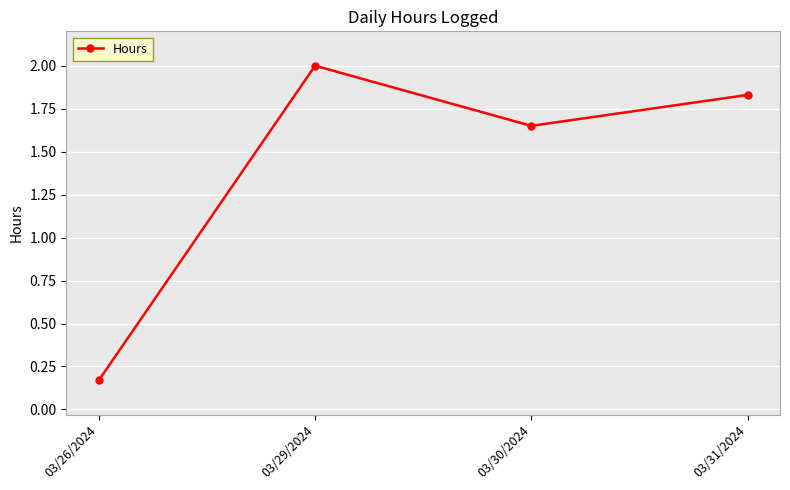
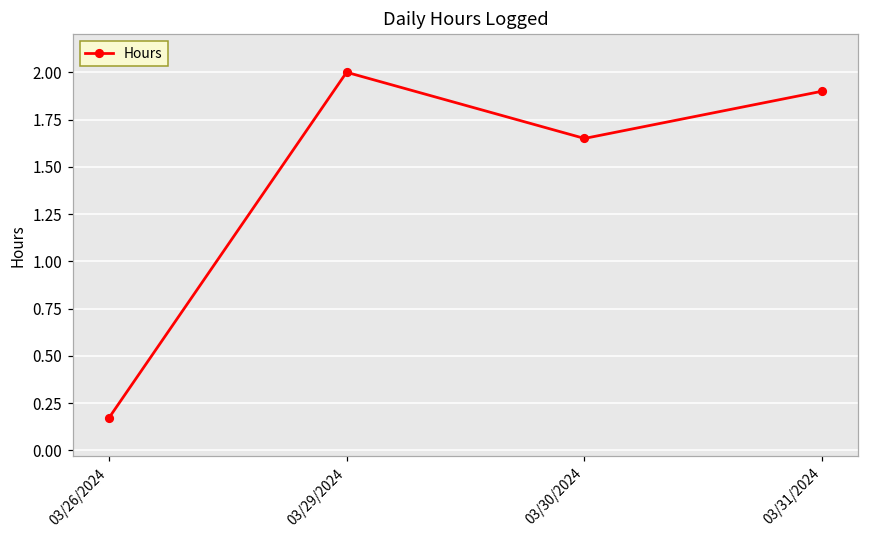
03/31/2024: 1.83 -> 1.90
